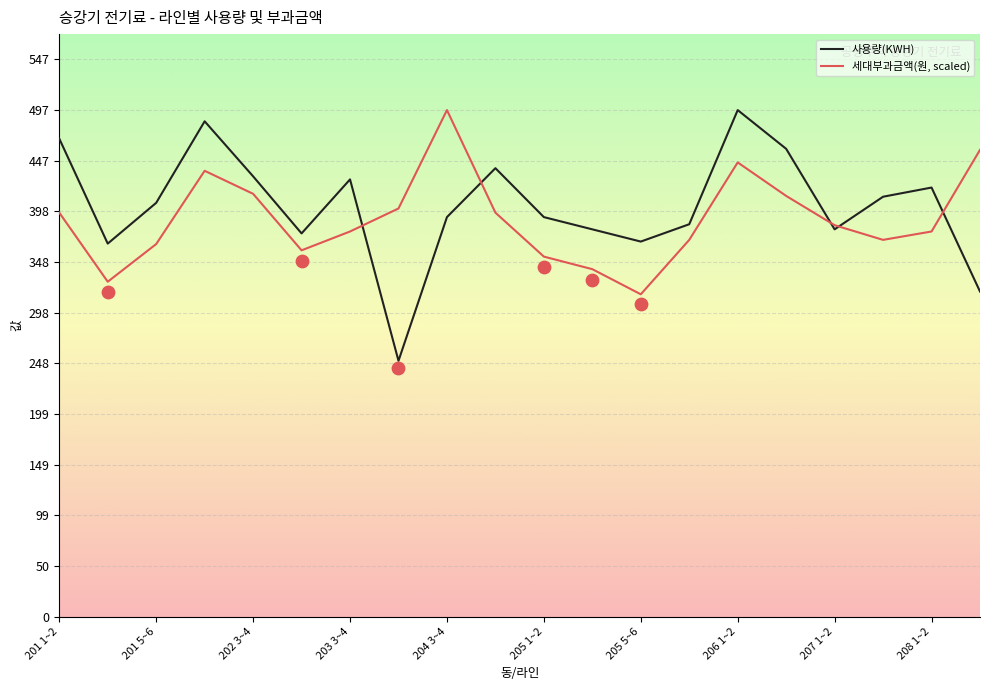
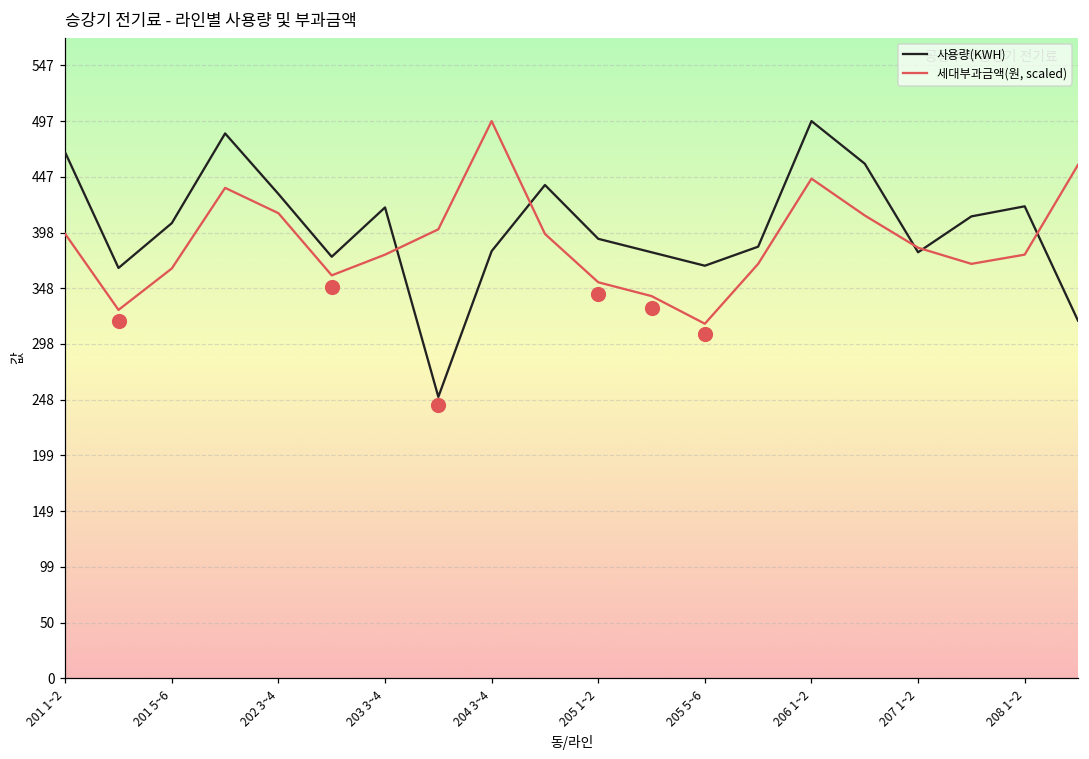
사용량(KWH), 203 3~4: 429 -> 420
사용량(KWH), 204 3~4: 392 -> 381
